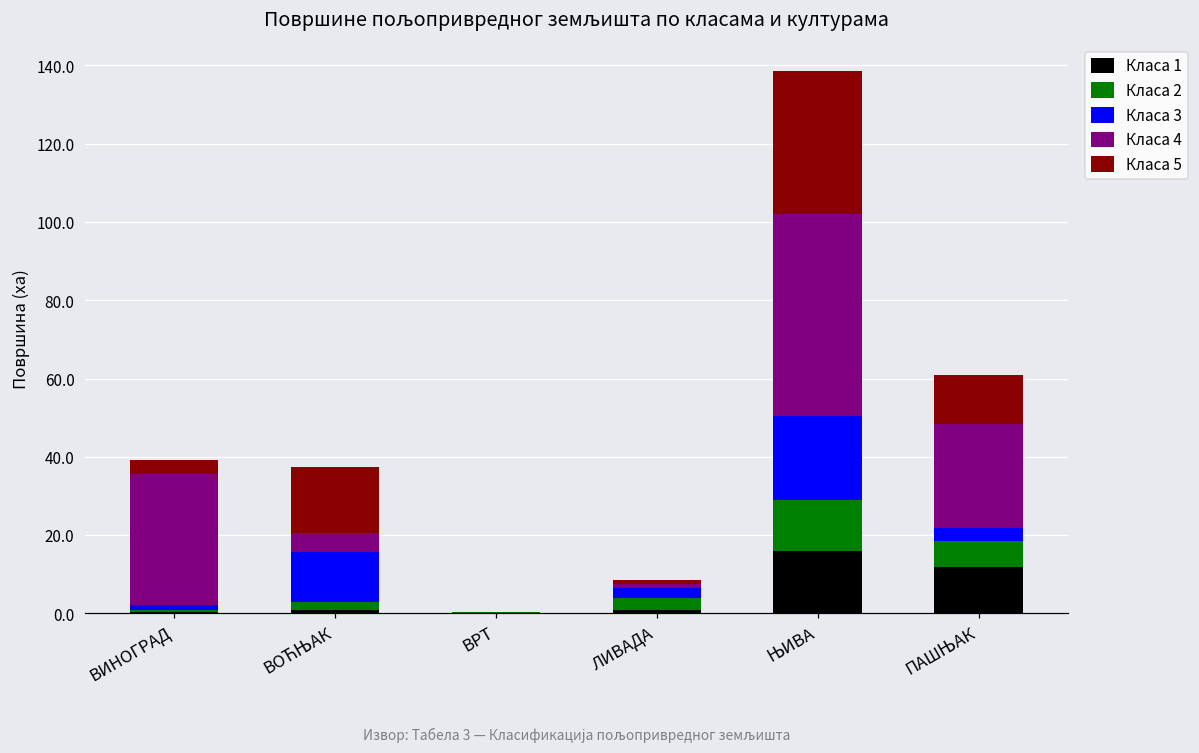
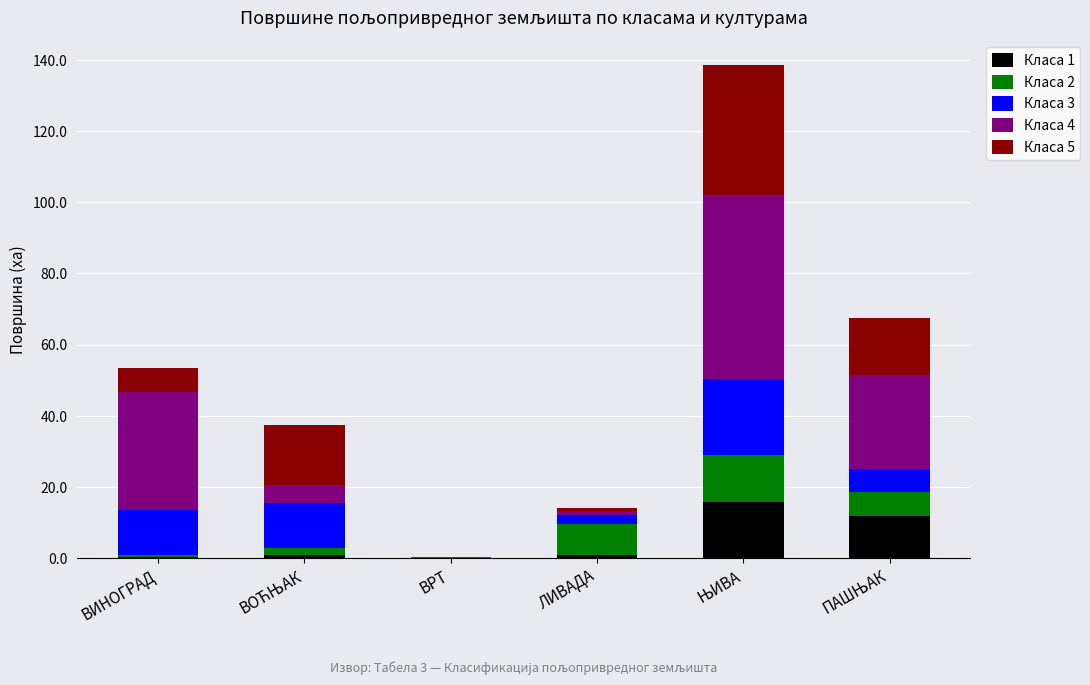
Класа 3, ВИНОГРАД: 1 -> 12
Класа 5, ВИНОГРАД: 4 -> 7
Класа 2, ЛИВАДА: 3 -> 9
Класа 3, ПАШЊАК: 3 -> 6
Класа 5, ПАШЊАК: 13 -> 16
